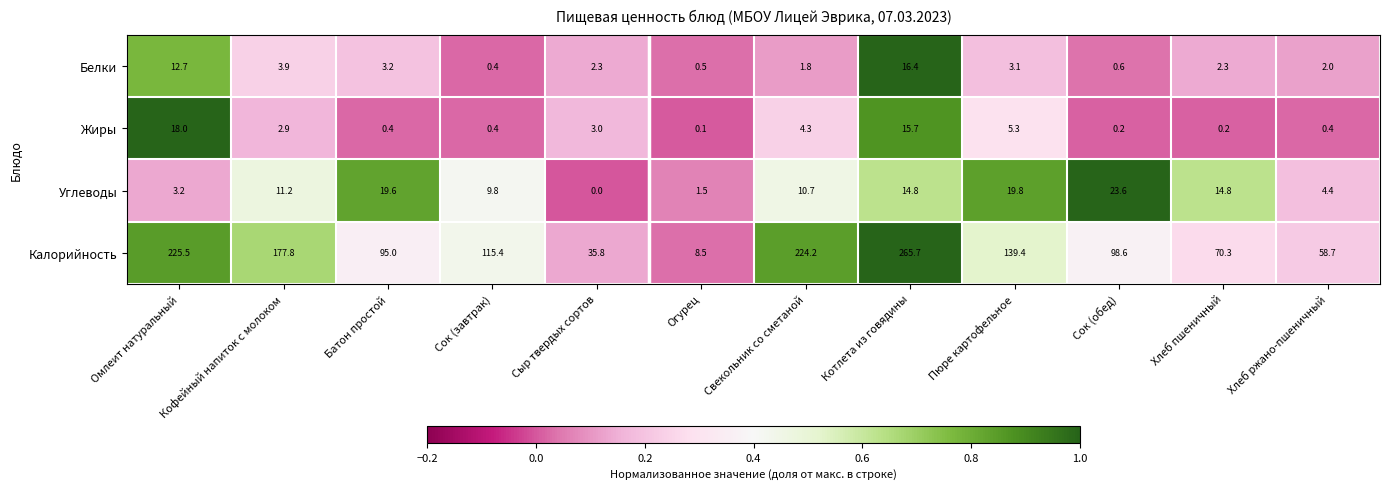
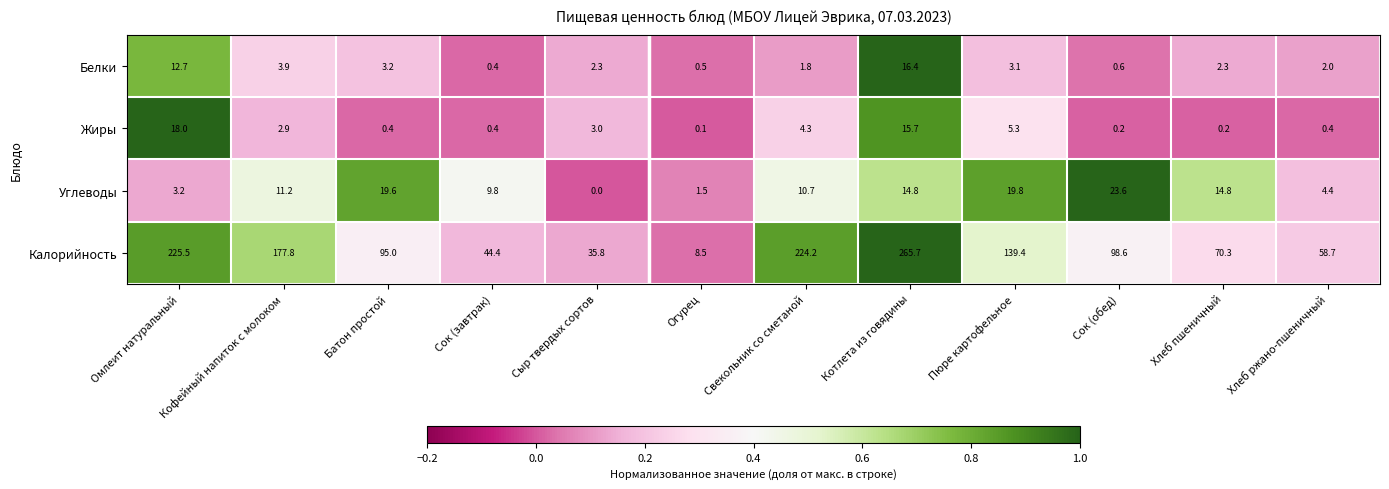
Калорийность, Сок (завтрак): 115.4 -> 44.4
